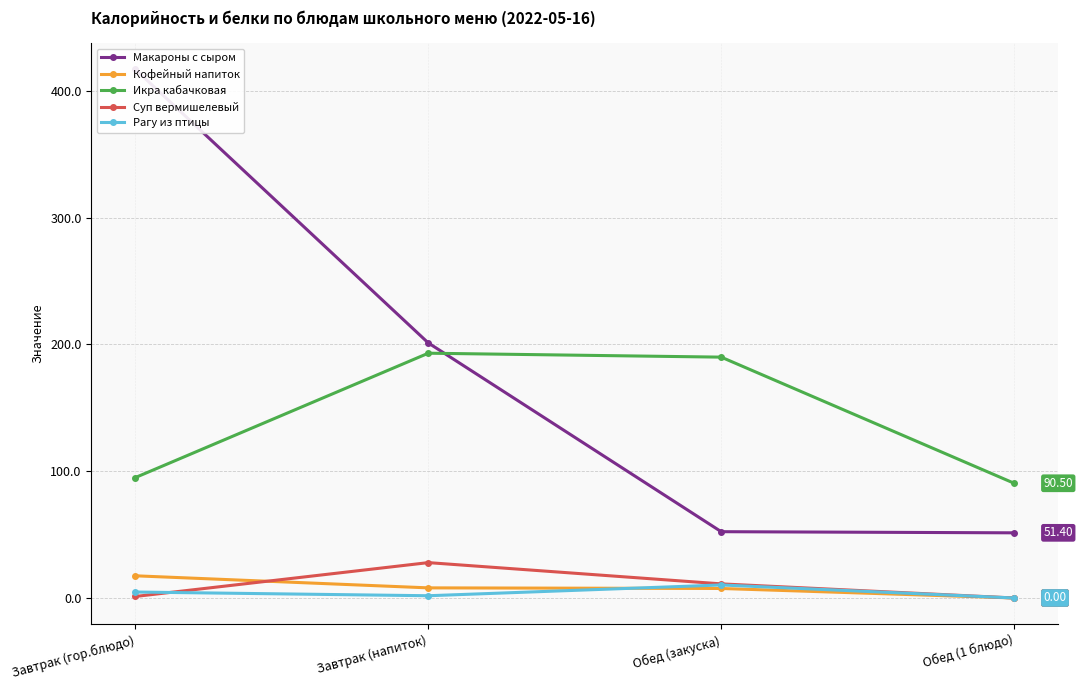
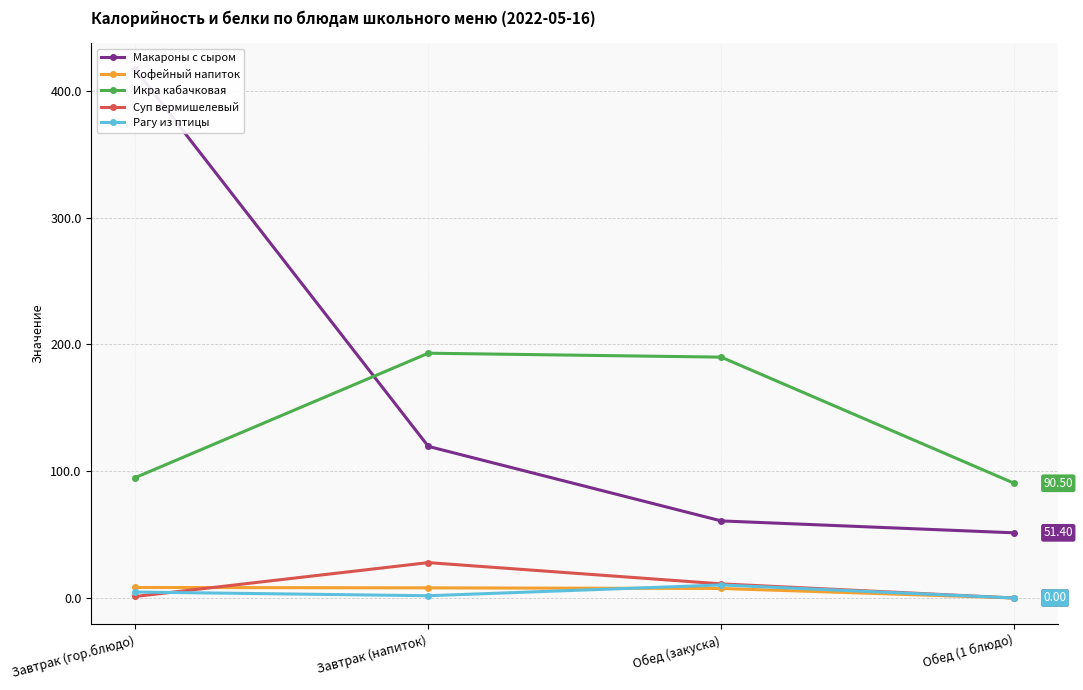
Кофейный напиток, Завтрак (гор.блюдо): 18 -> 8
Макароны с сыром, Завтрак (напиток): 201 -> 120
Макароны с сыром, Обед (закуска): 52 -> 61
